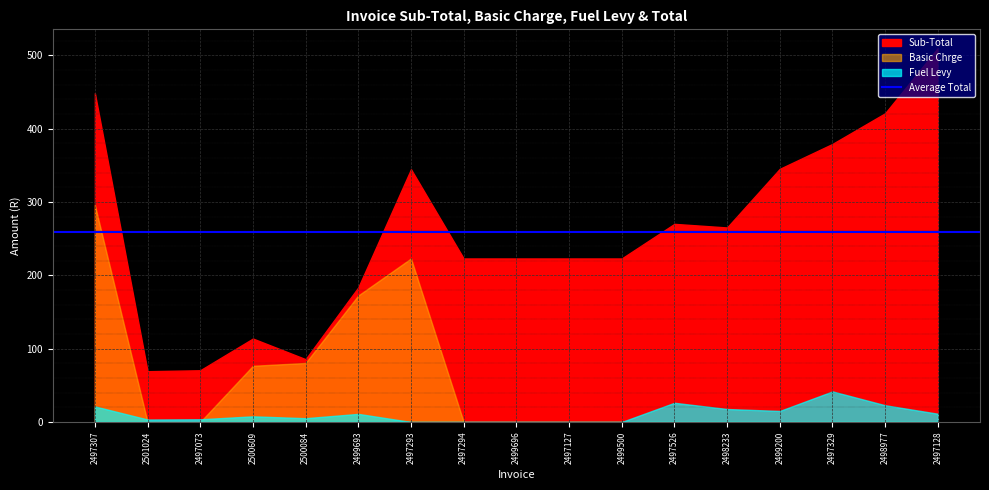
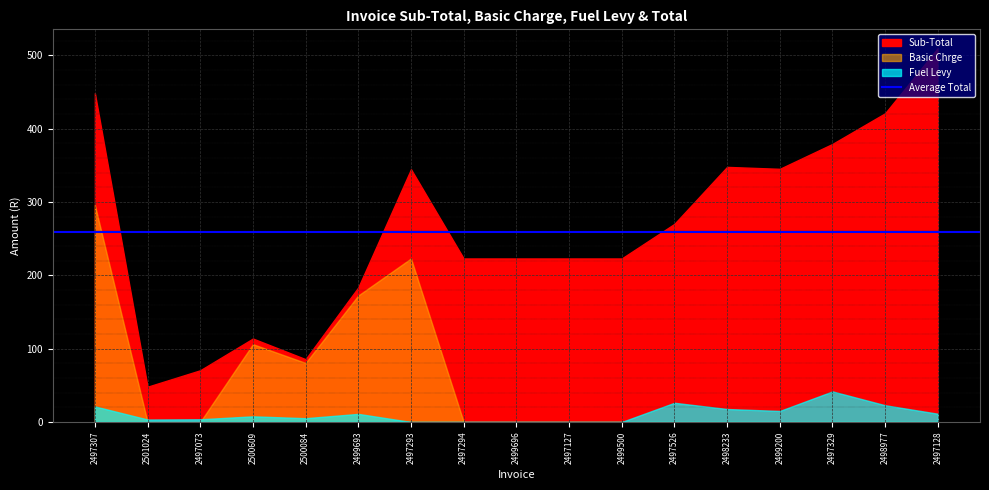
Sub-Total, 2501024: 70 -> 50
Basic Chrge, 2500609: 80 -> 110
Sub-Total, 2498233: 270 -> 350
